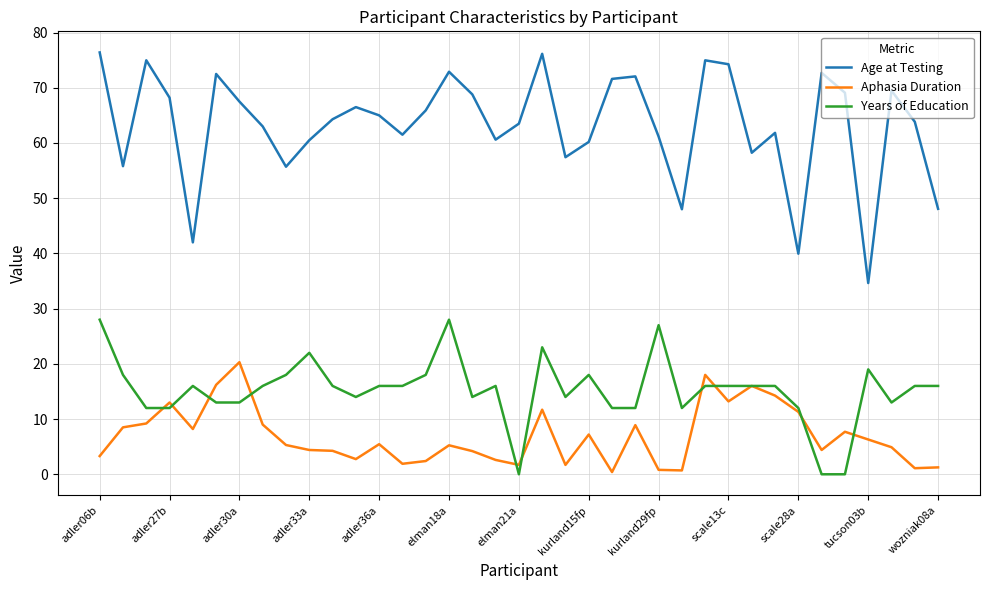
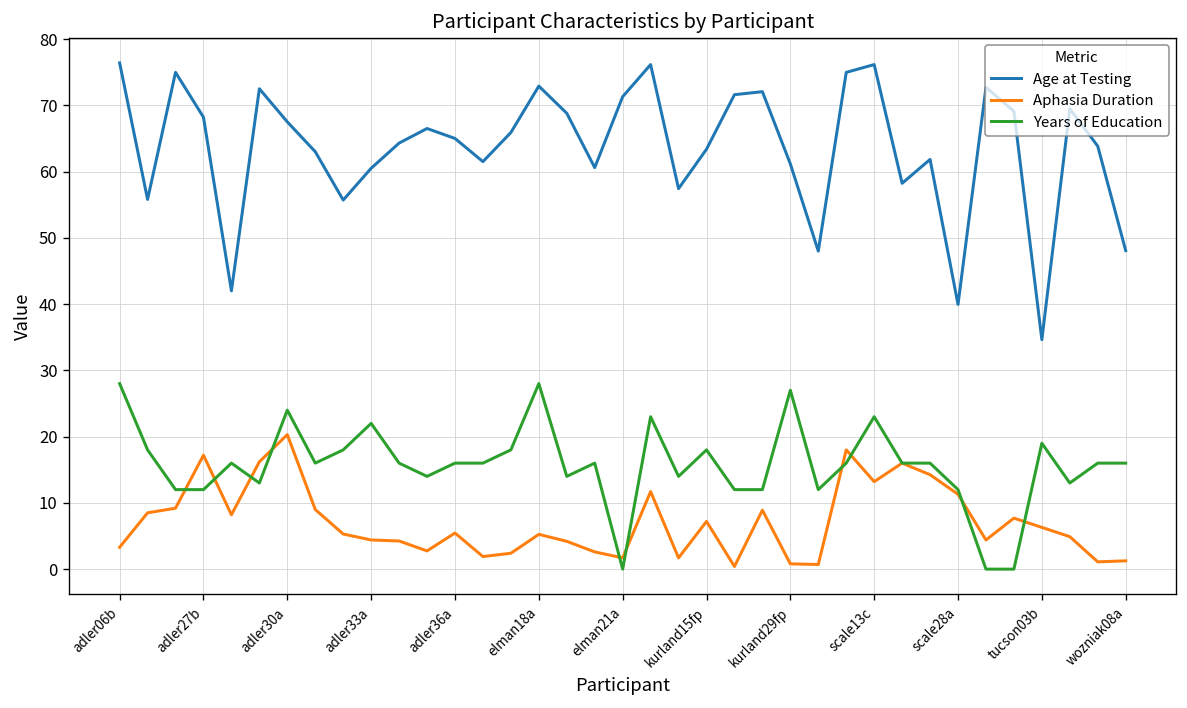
Aphasia Duration, adler27b: 13 -> 17
Years of Education, adler30a: 13 -> 24
Age at Testing, elman21a: 64 -> 71
Age at Testing, kurland15fp: 60 -> 63
Age at Testing, scale13c: 74 -> 76
Years of Education, scale13c: 16 -> 23
